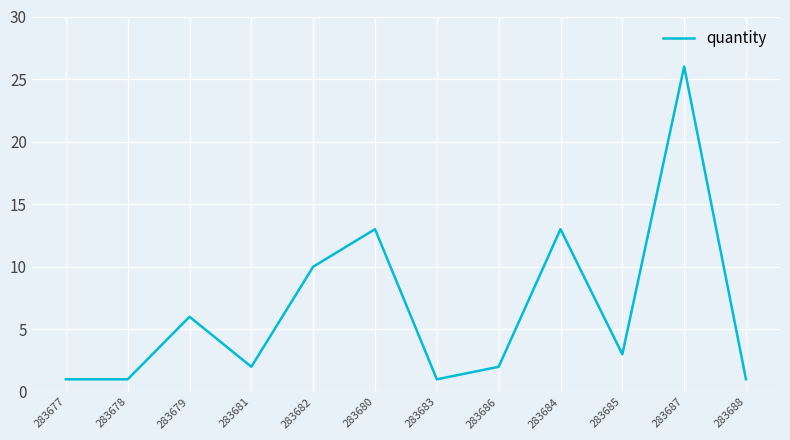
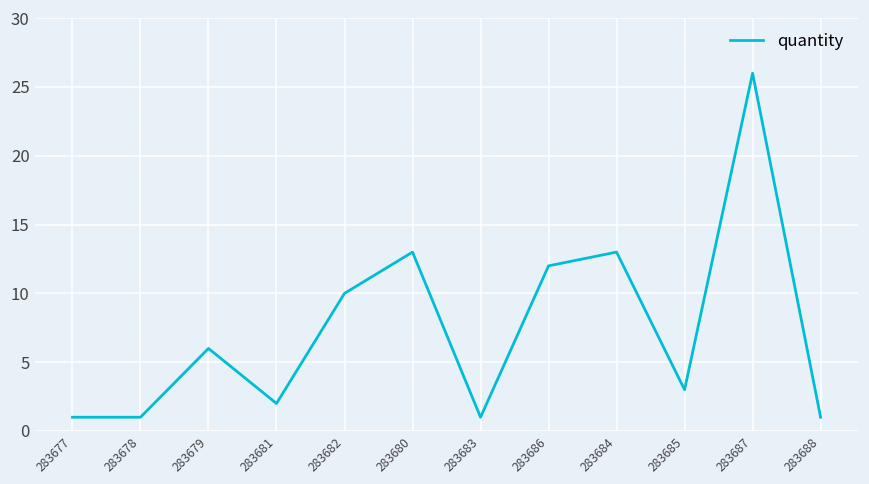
283686: 2 -> 12
